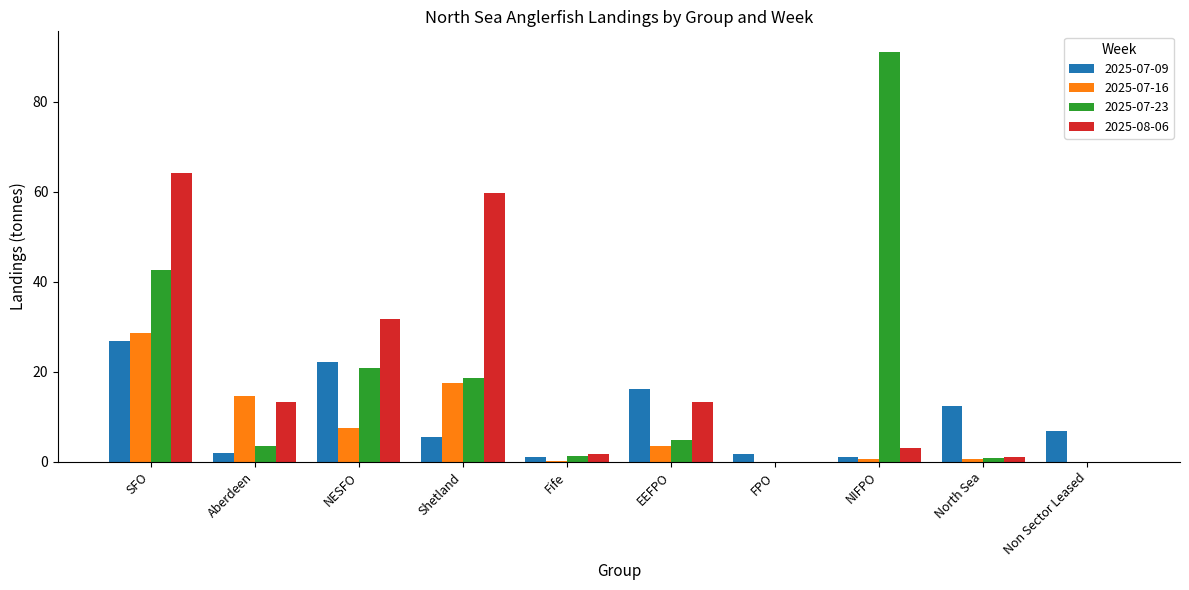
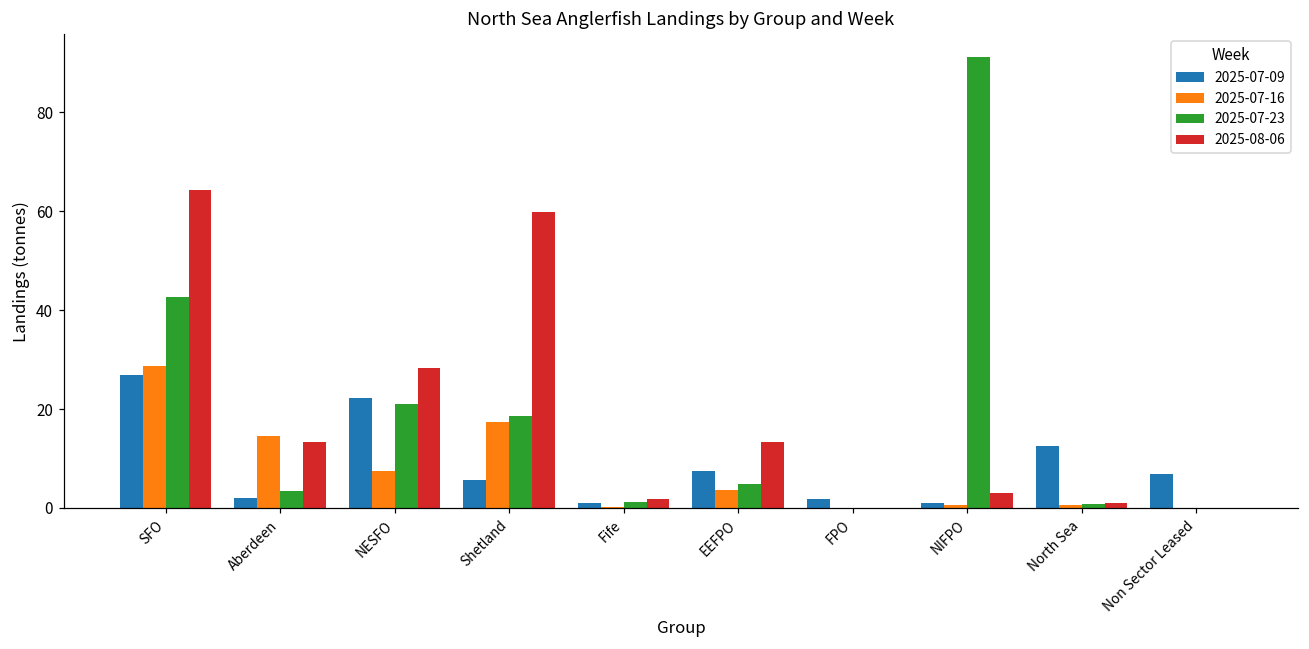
2025-08-06, NESFO: 32 -> 28
2025-07-09, EEFPO: 16 -> 7
